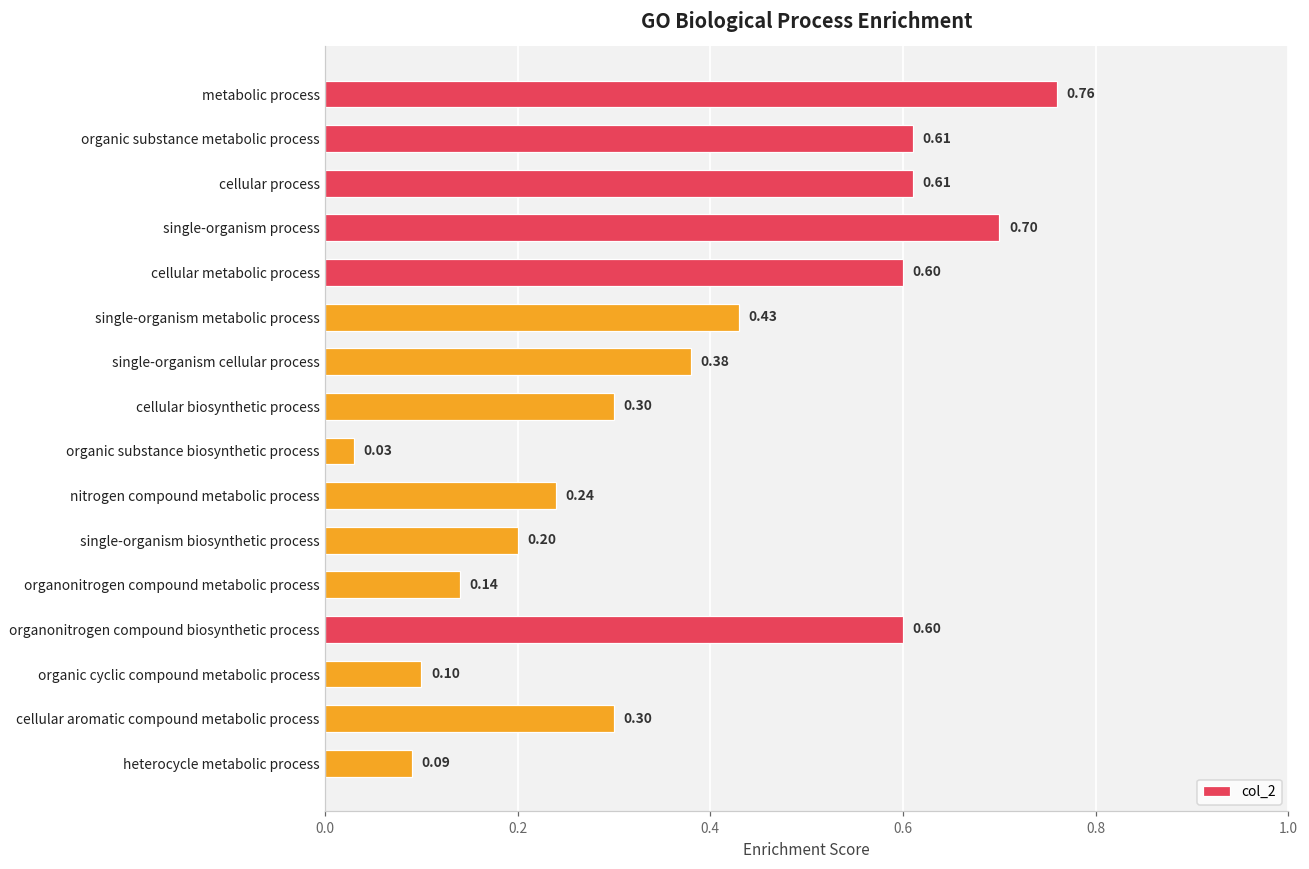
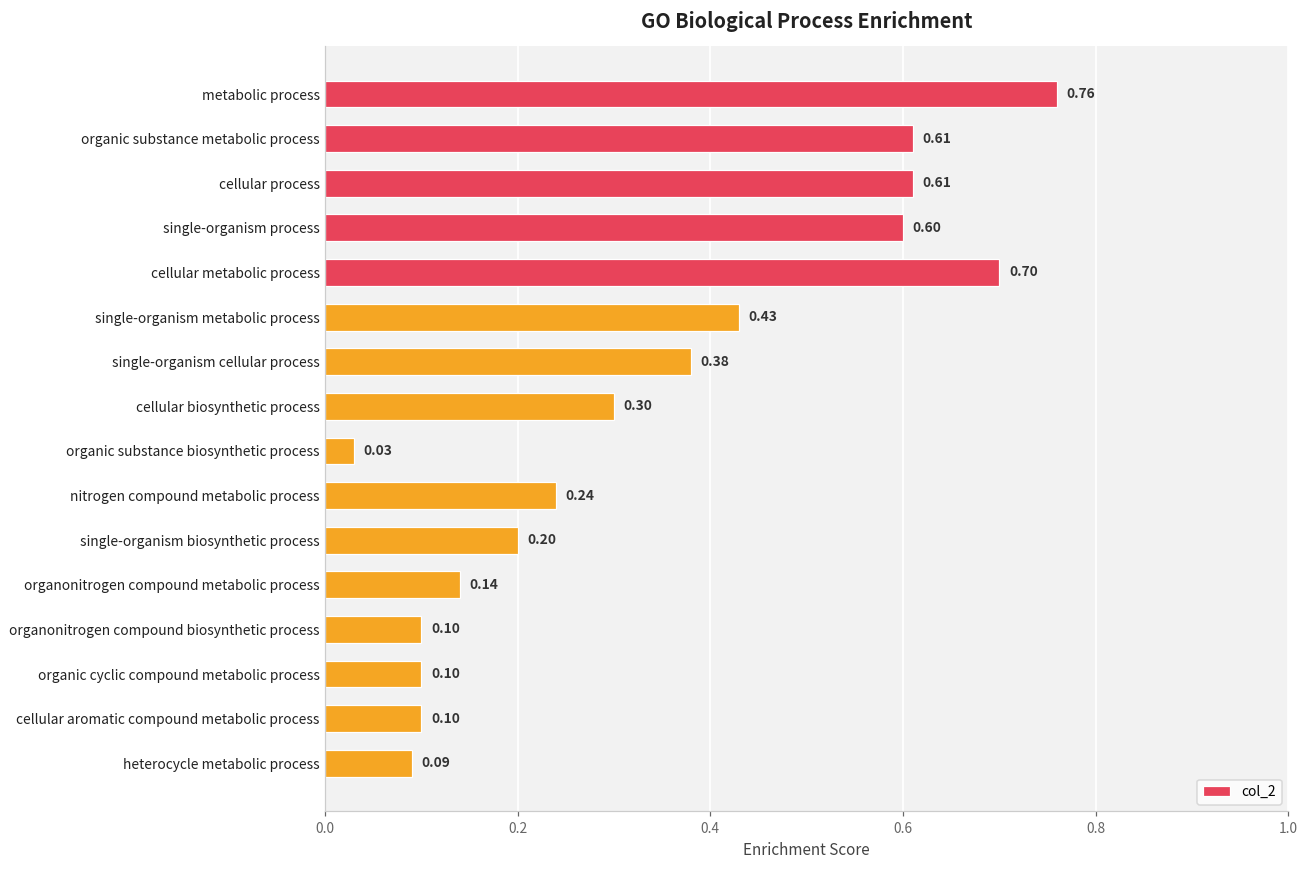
single-organism process: 0.70 -> 0.60
cellular metabolic process: 0.60 -> 0.70
organonitrogen compound biosynthetic process: 0.60 -> 0.10
cellular aromatic compound metabolic process: 0.30 -> 0.10
